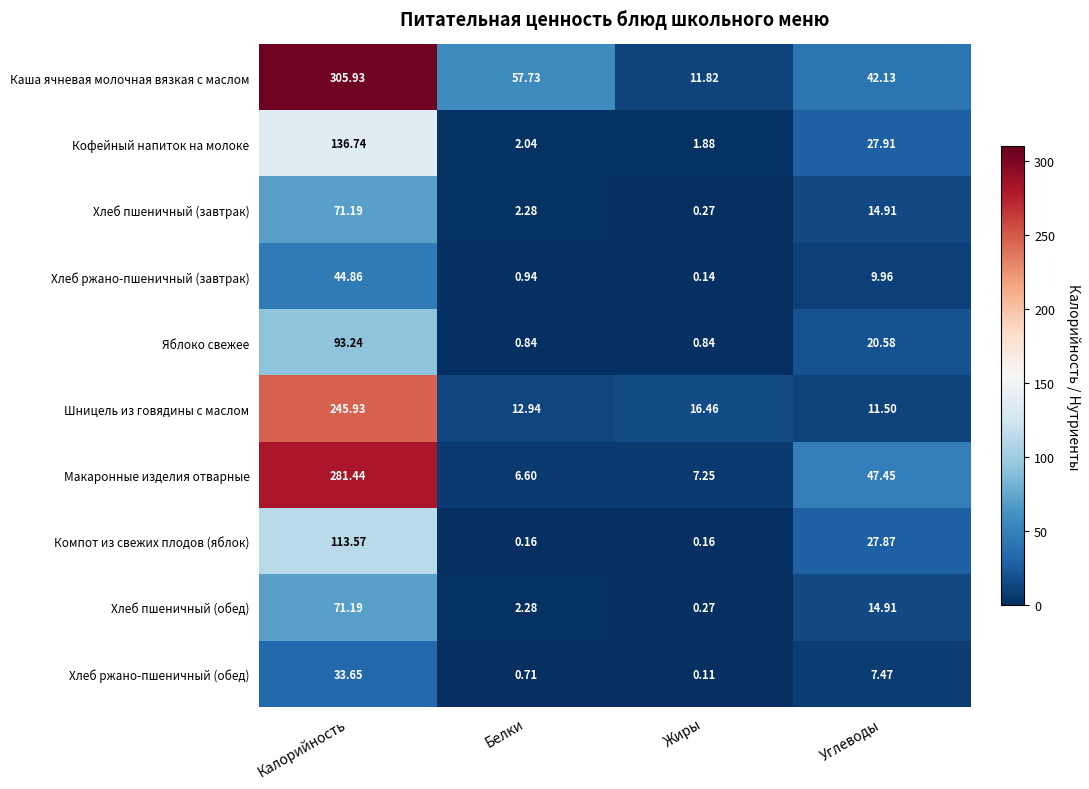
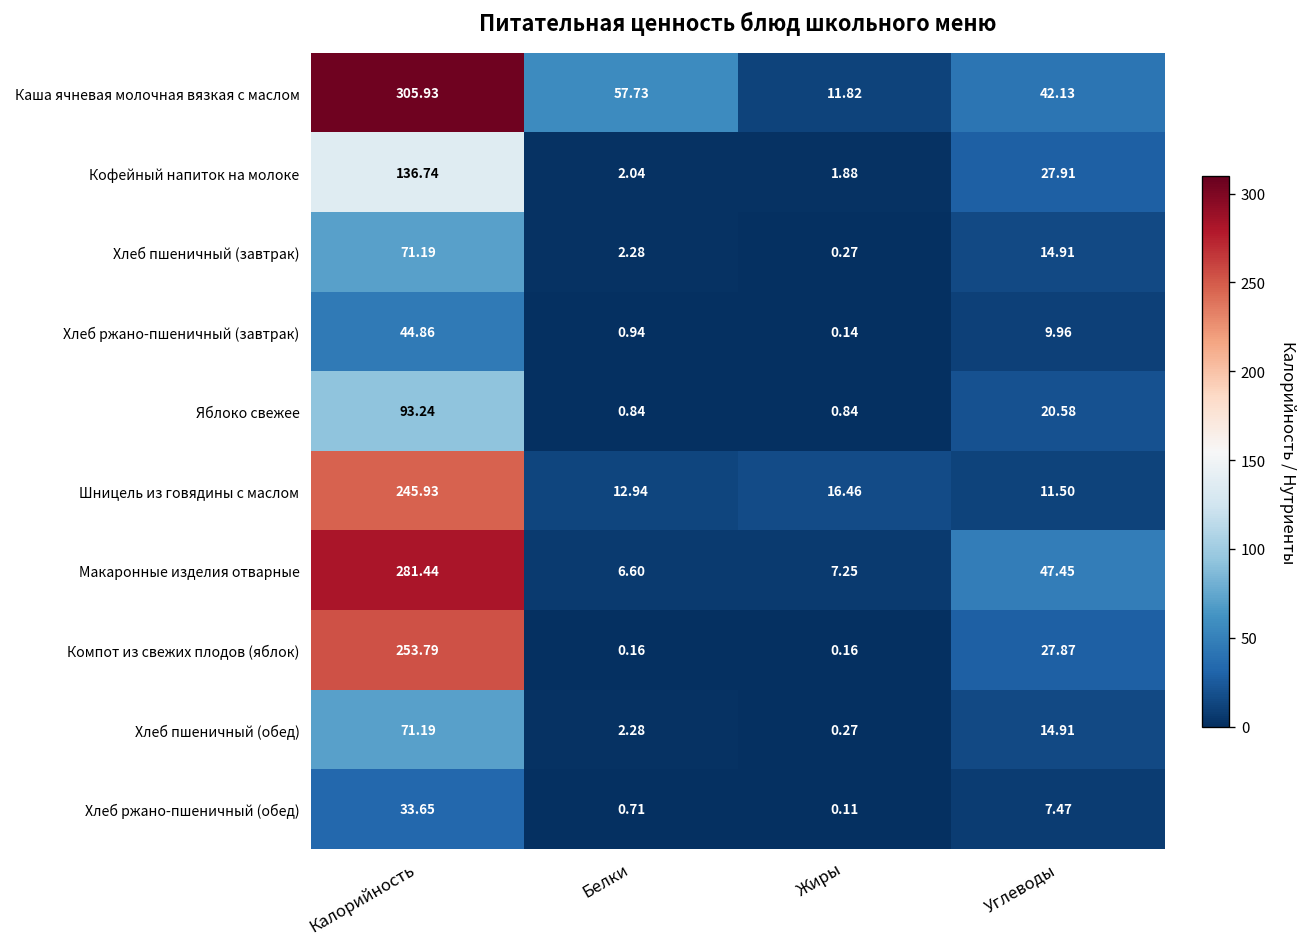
Компот из свежих плодов (яблок), Калорийность: 113.57 -> 253.79
